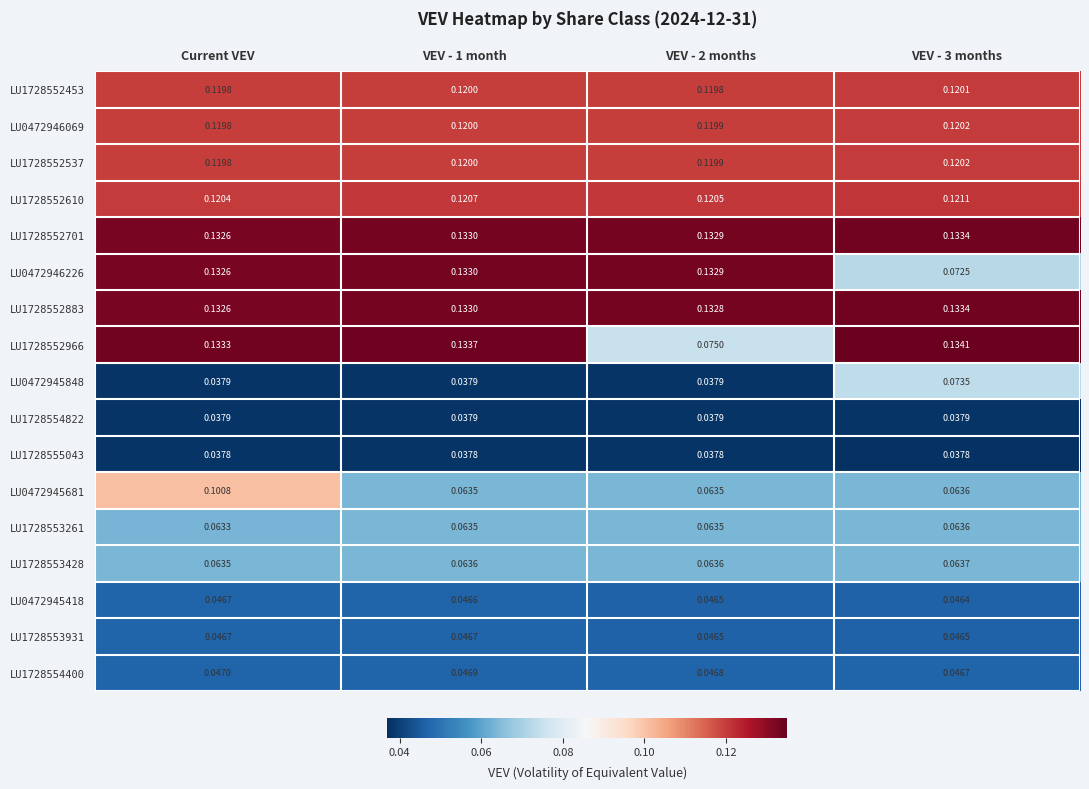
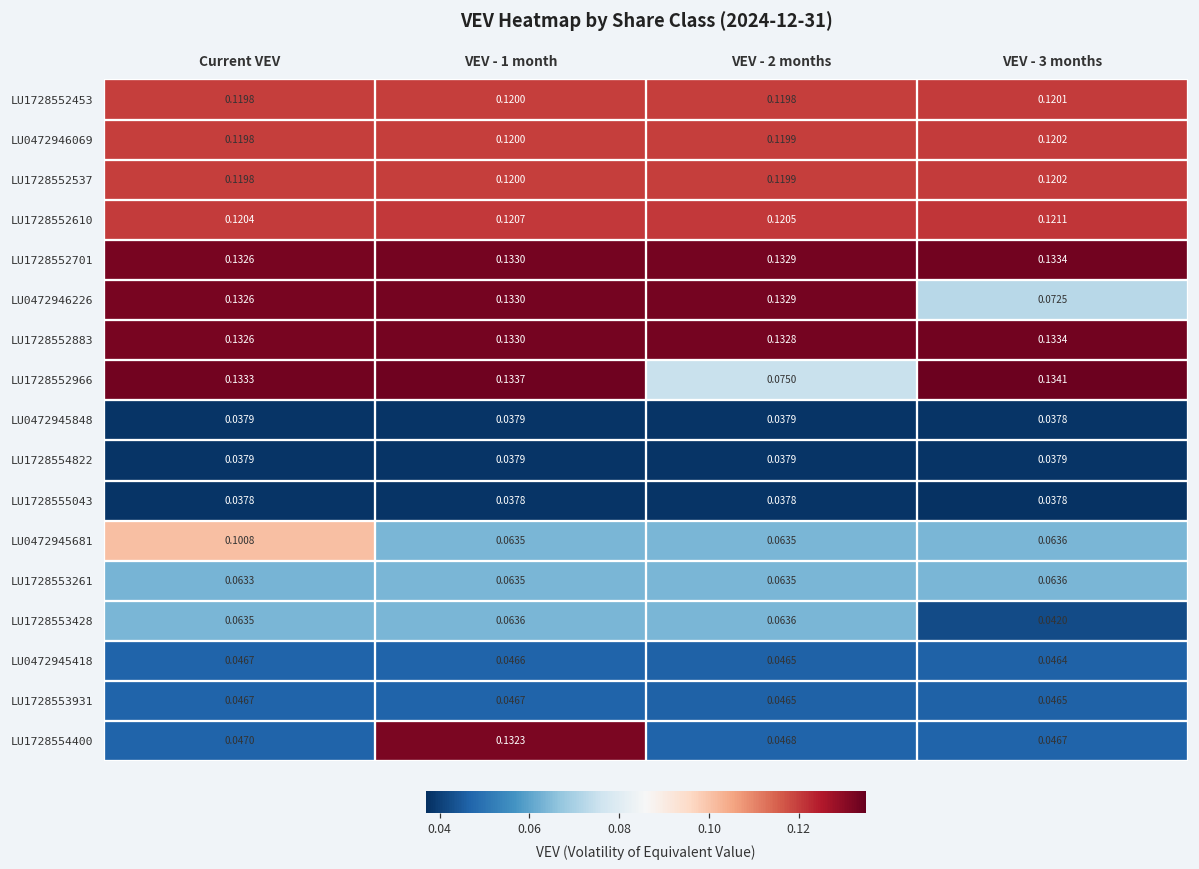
LU0472945848, VEV - 3 months: 0.0735 -> 0.0378
LU1728553428, VEV - 3 months: 0.0637 -> 0.0420
LU1728554400, VEV - 1 month: 0.0469 -> 0.1323
